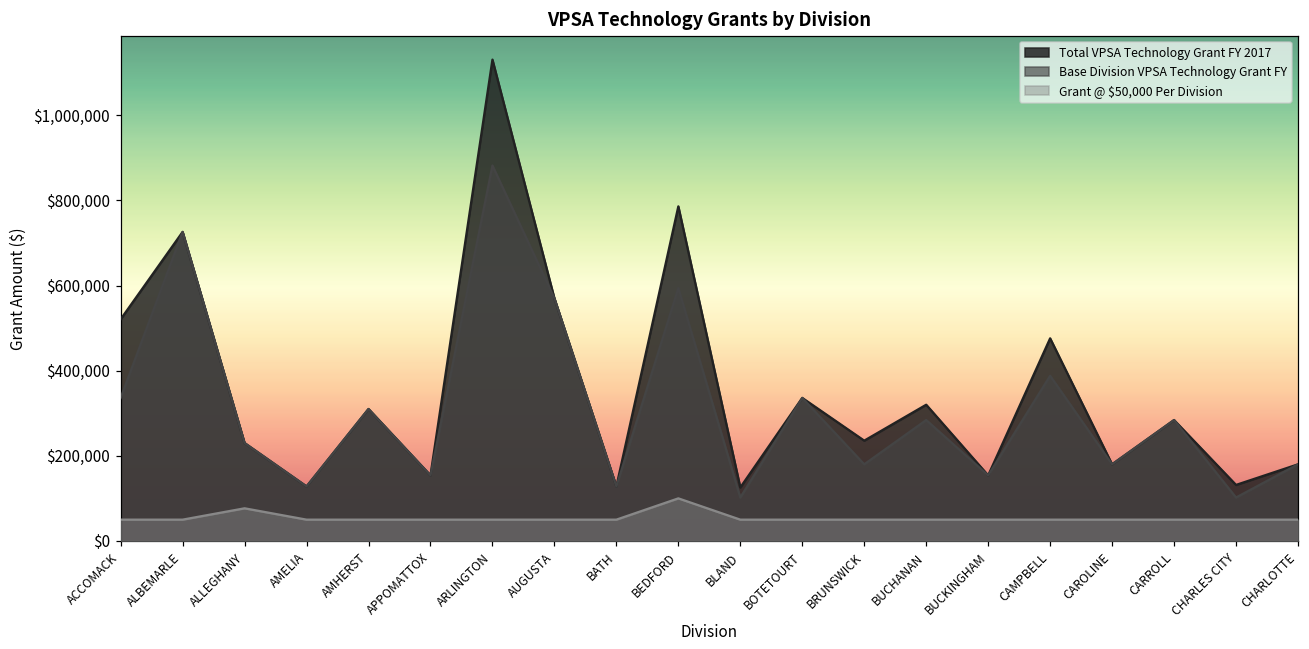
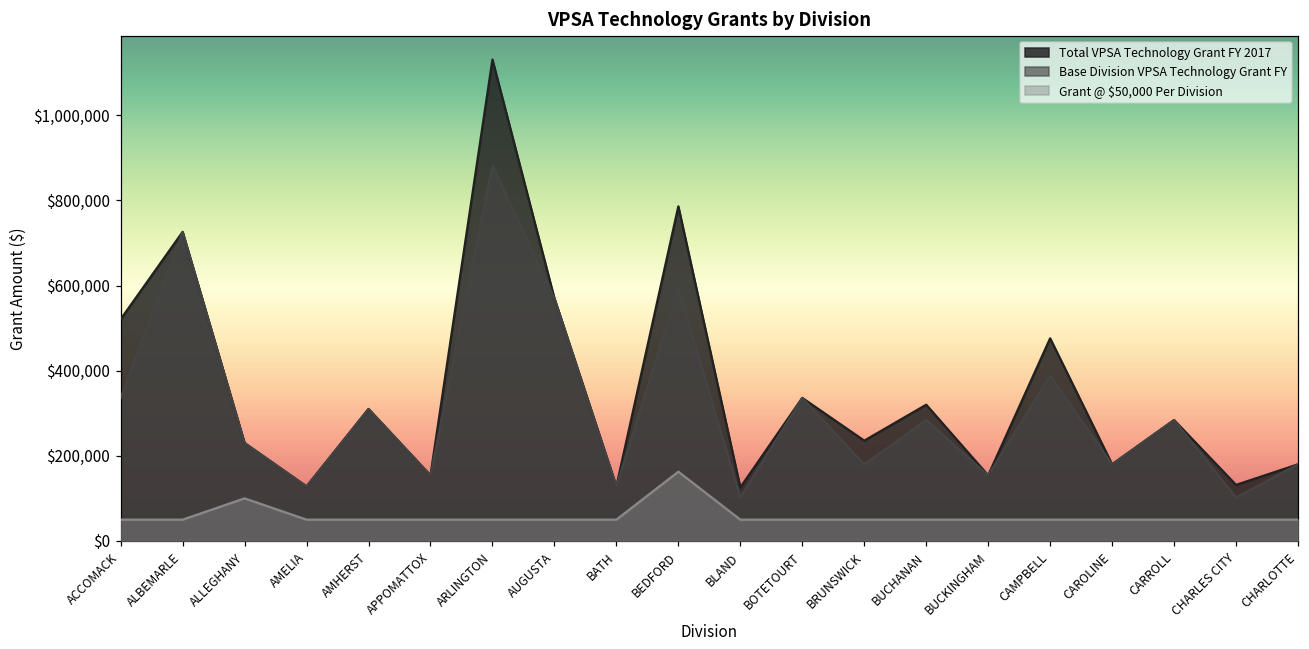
Grant @ $50,000 Per Division, ALLEGHANY: $80,000 -> $100,000
Grant @ $50,000 Per Division, BEDFORD: $100,000 -> $160,000
